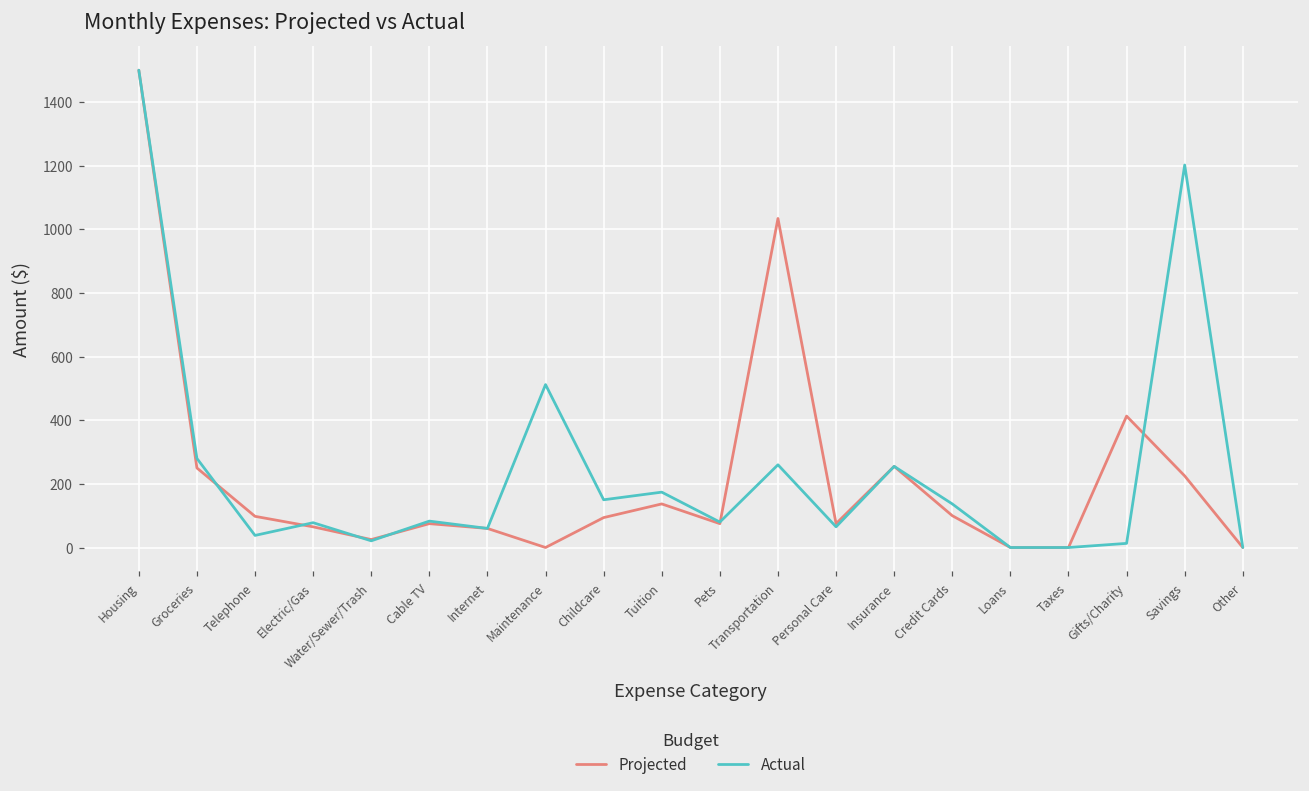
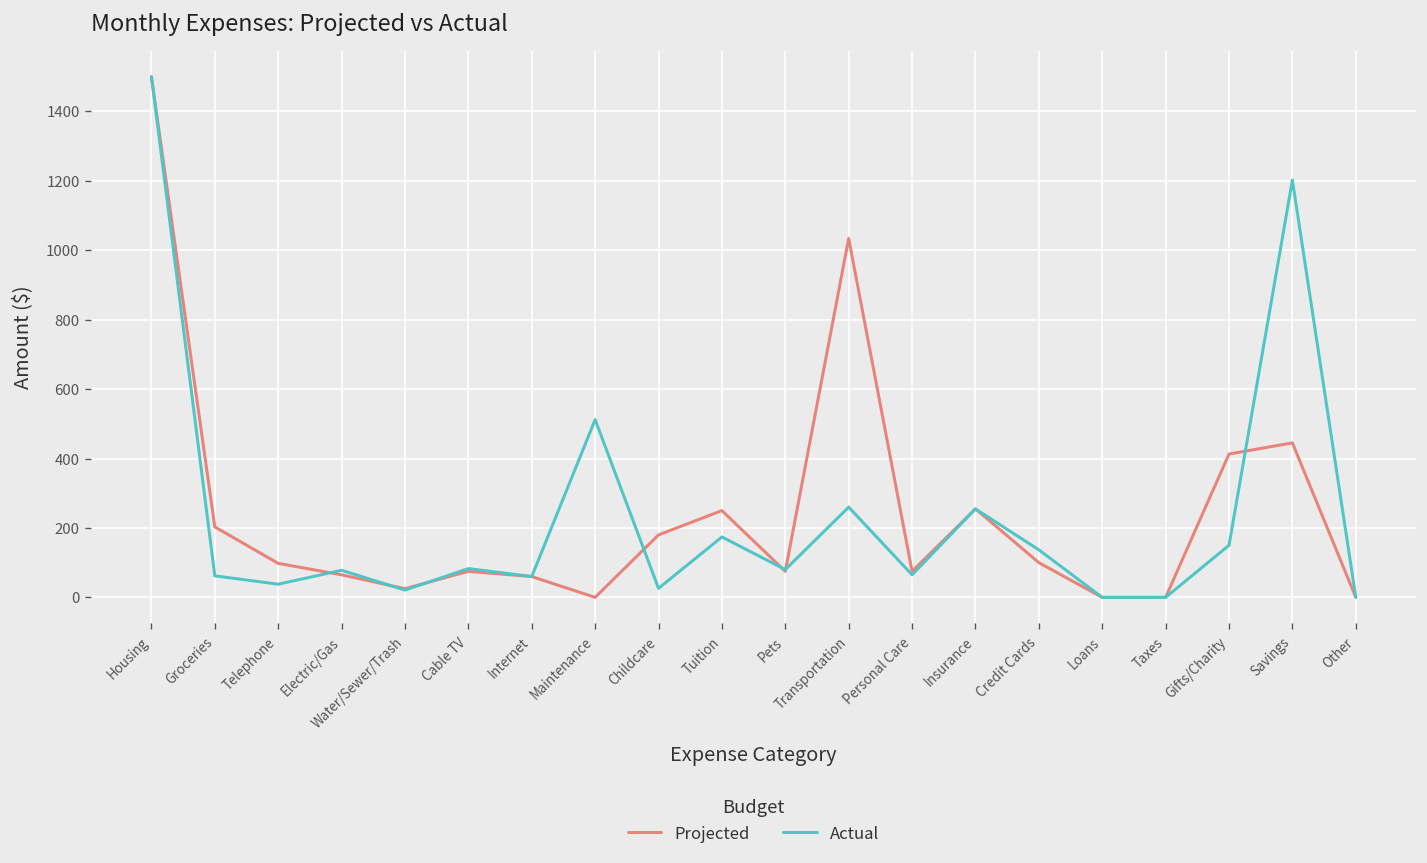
Projected, Groceries: 250 -> 200
Actual, Groceries: 280 -> 60
Projected, Childcare: 90 -> 180
Actual, Childcare: 150 -> 30
Projected, Tuition: 140 -> 250
Actual, Gifts/Charity: 10 -> 150
Projected, Savings: 230 -> 450
